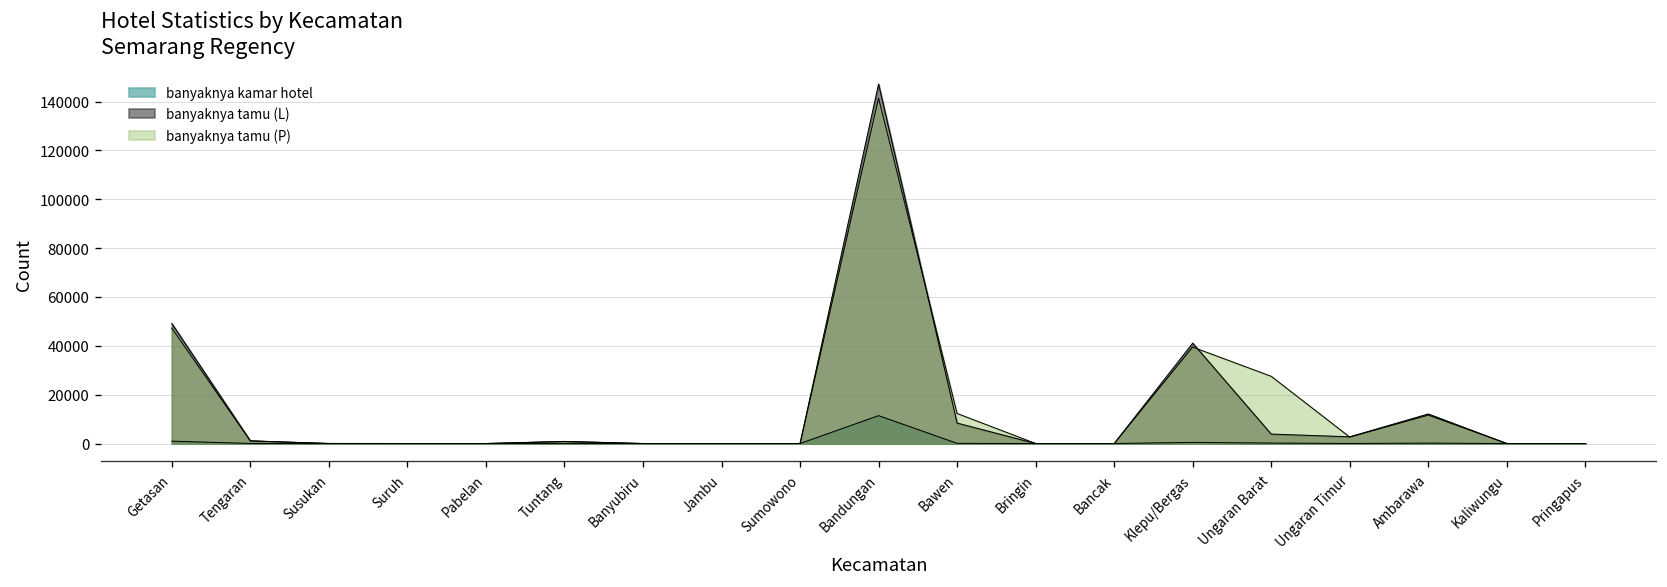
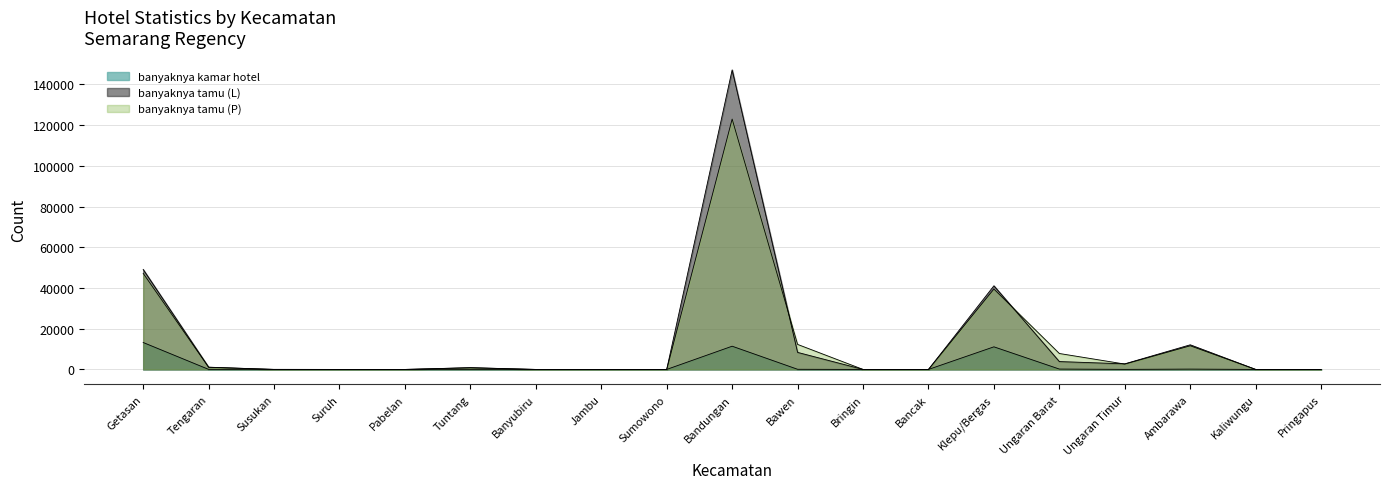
banyaknya kamar hotel, Getasan: 1000 -> 13000
banyaknya tamu (P), Bandungan: 141000 -> 123000
banyaknya kamar hotel, Klepu/Bergas: 0 -> 11000
banyaknya tamu (P), Ungaran Barat: 28000 -> 8000
